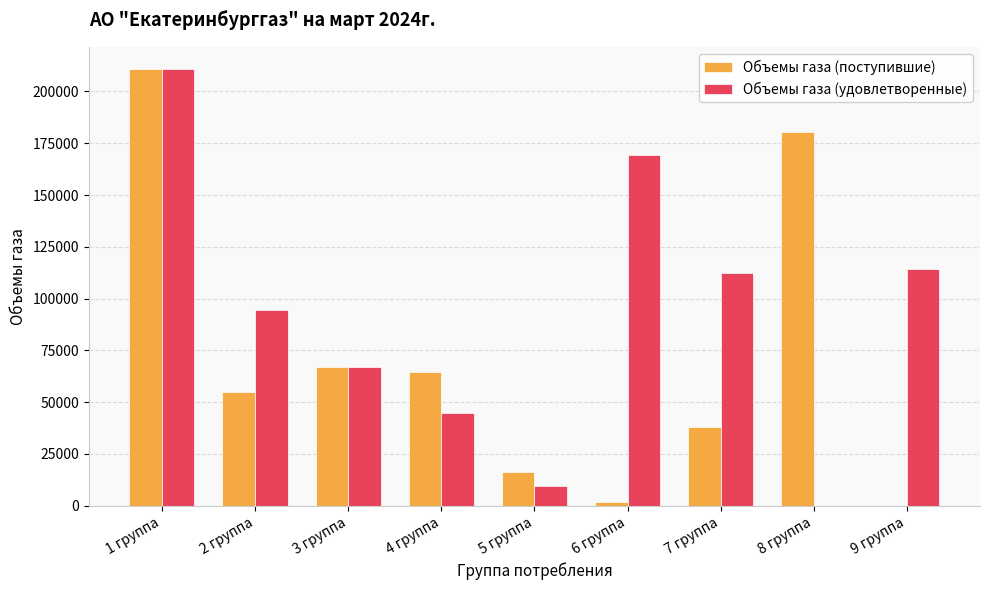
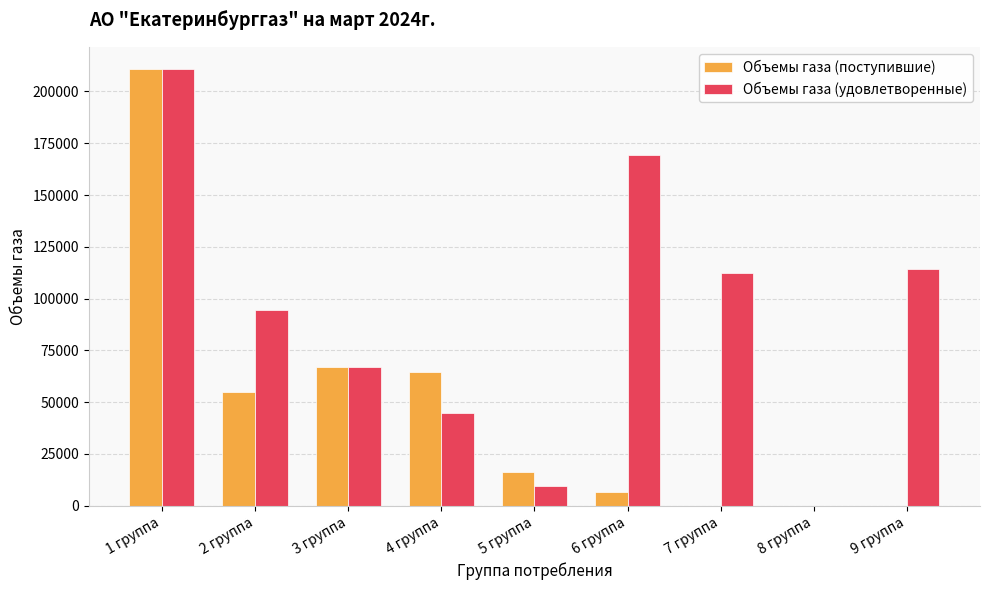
Объемы газа (поступившие), 6 группа: 2000 -> 7000
Объемы газа (поступившие), 7 группа: 38000 -> 0
Объемы газа (поступившие), 8 группа: 181000 -> 0
